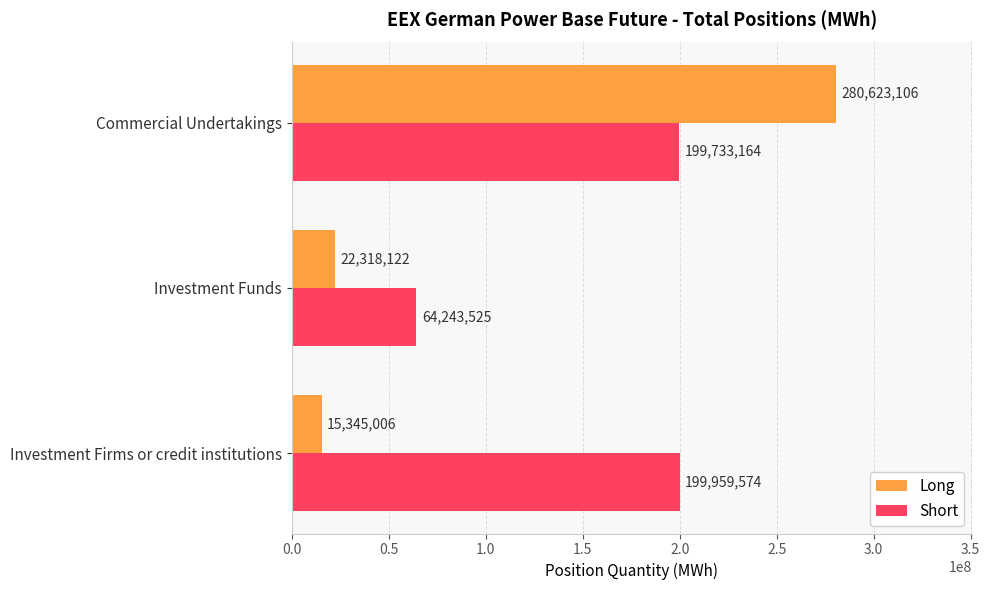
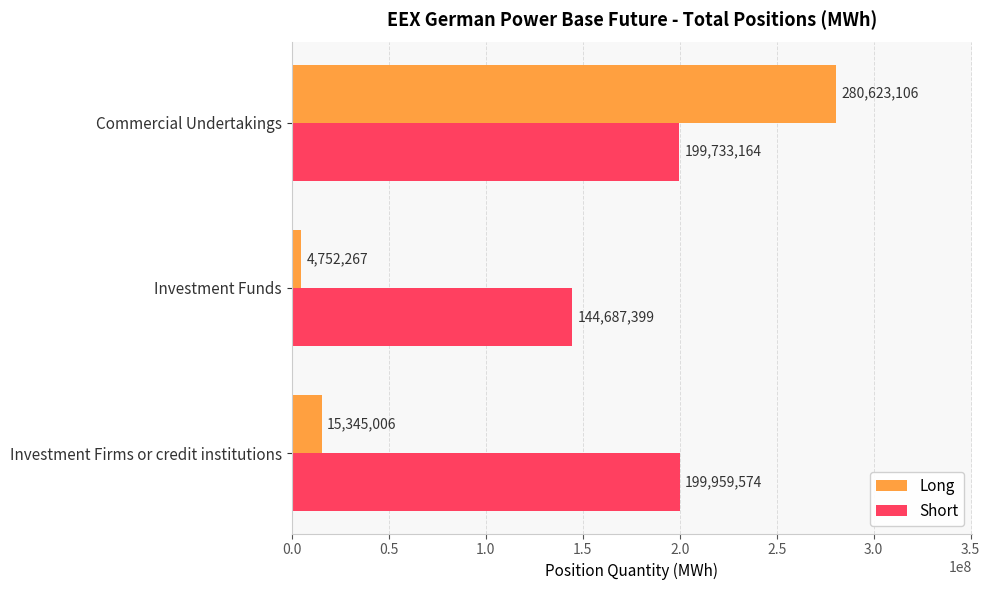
Long, Investment Funds: 22,318,122 -> 4,752,267
Short, Investment Funds: 64,243,525 -> 144,687,399
